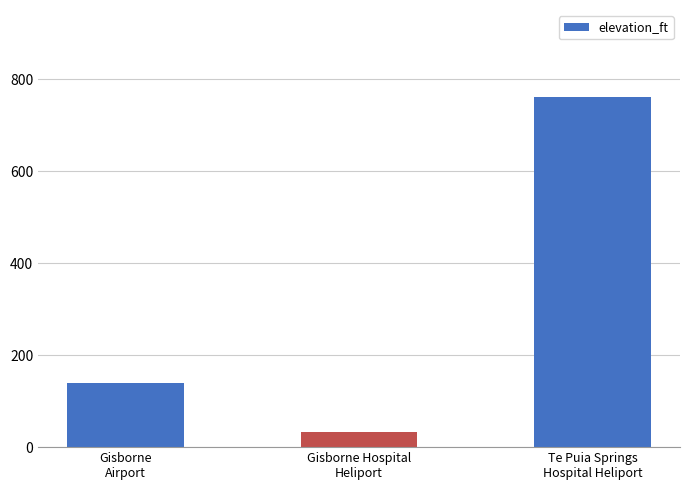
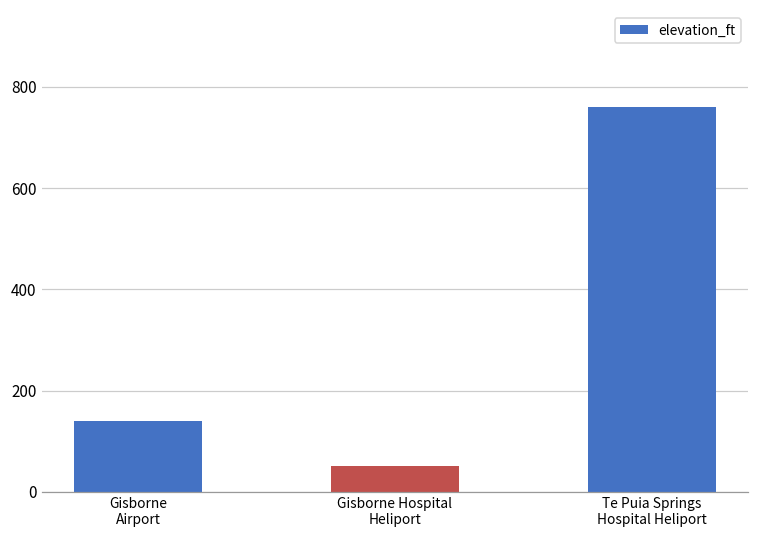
Gisborne Hospital Heliport: 30 -> 50
